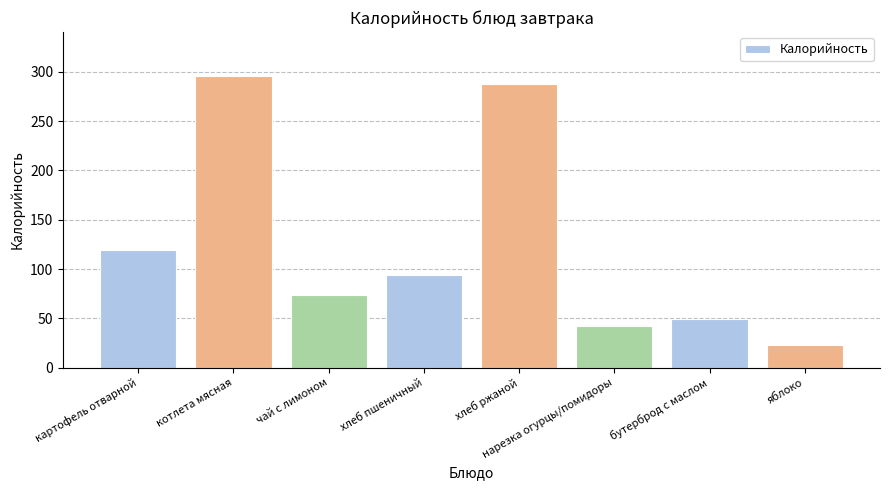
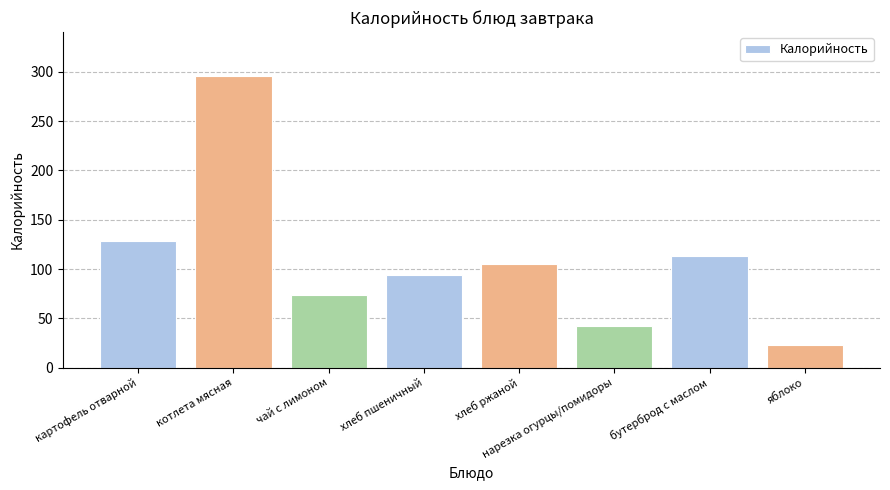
картофель отварной: 120 -> 130
хлеб ржаной: 290 -> 110
бутерброд с маслом: 50 -> 110
